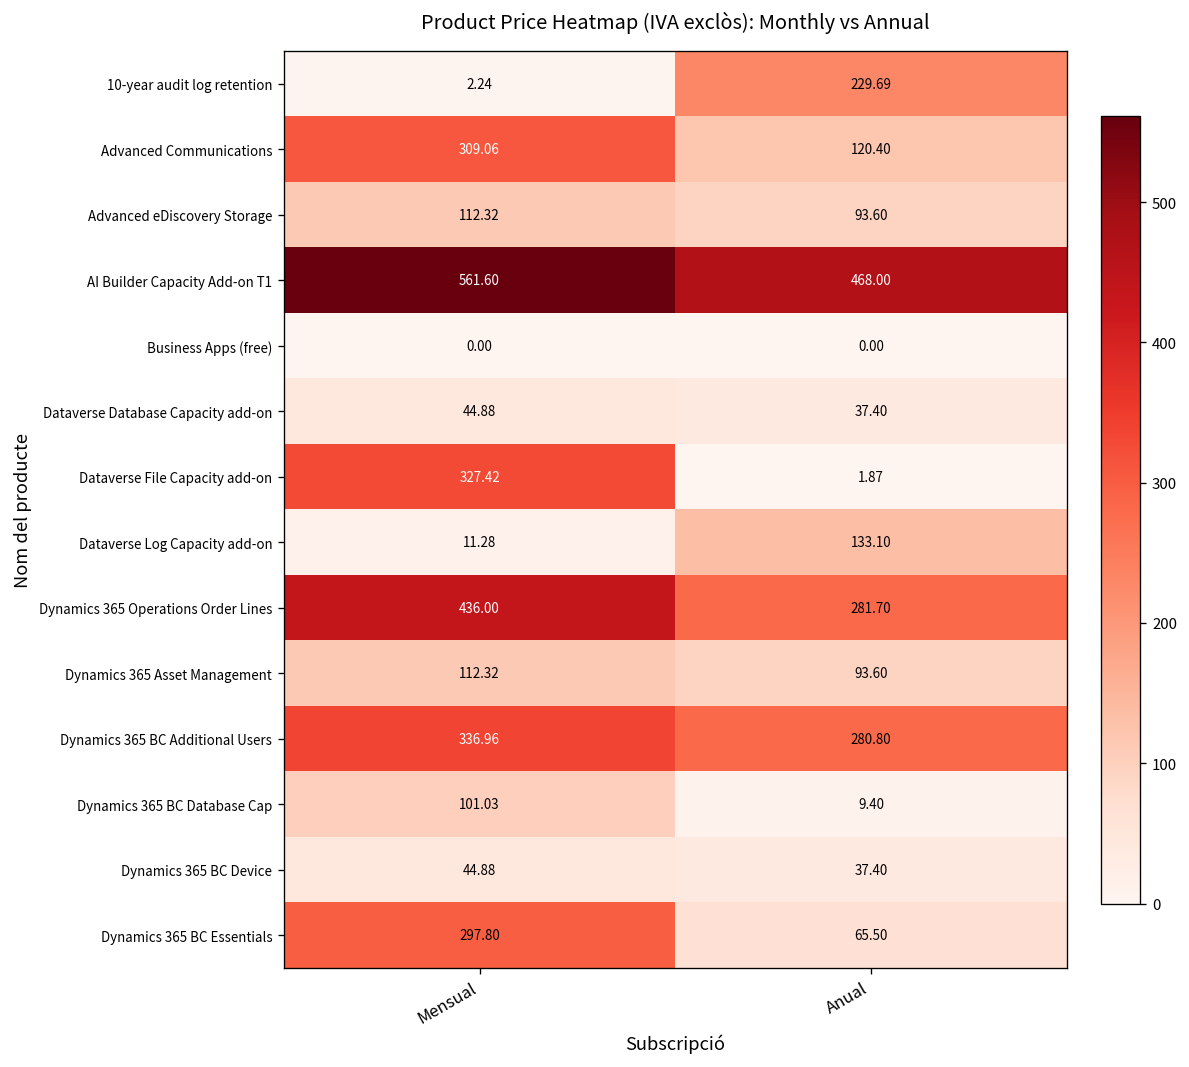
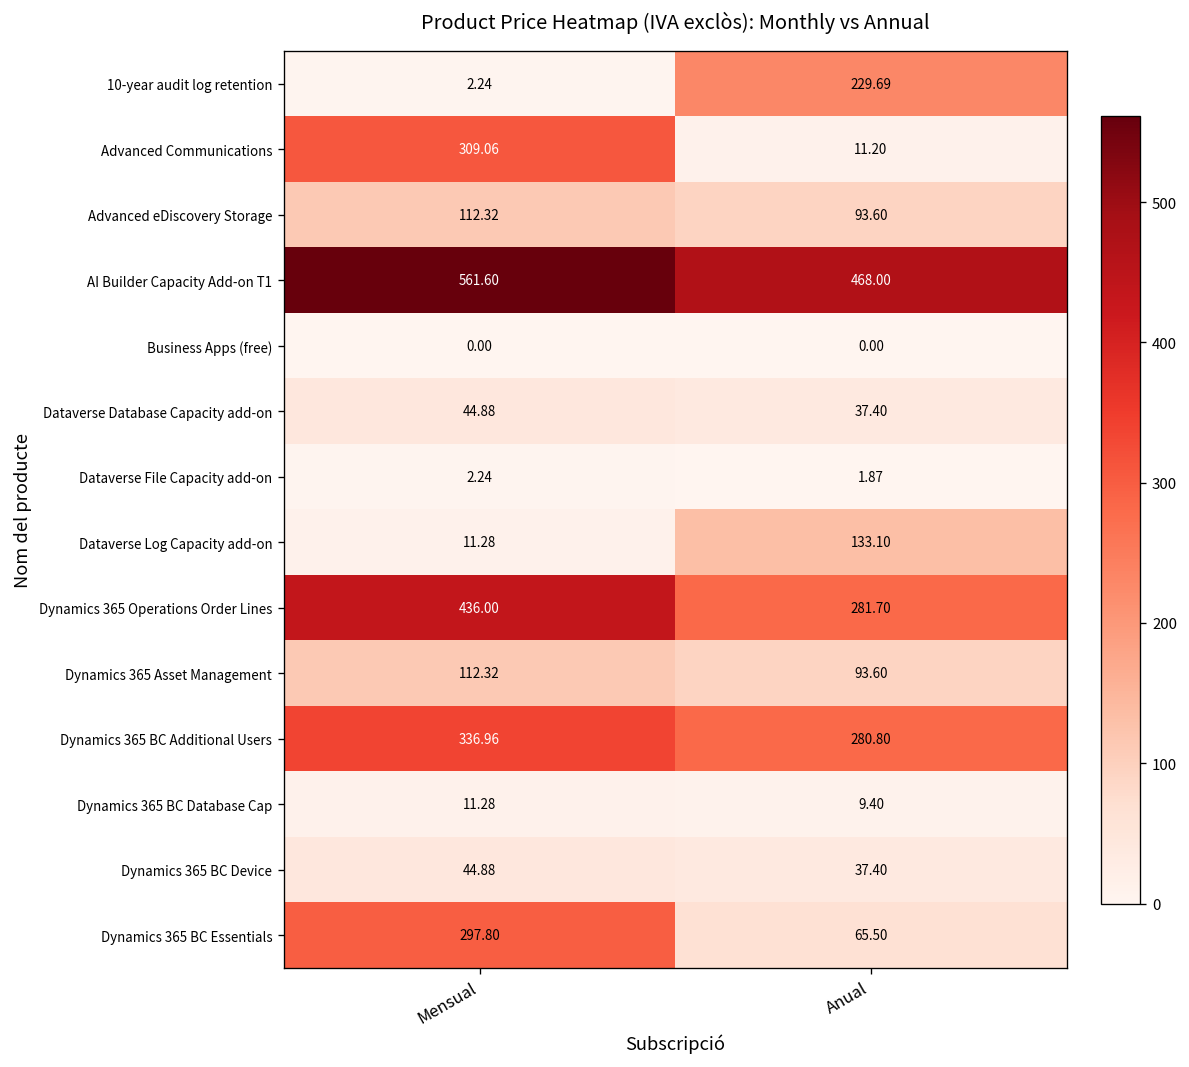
Advanced Communications, Anual: 120.40 -> 11.20
Dataverse File Capacity add-on, Mensual: 327.42 -> 2.24
Dynamics 365 BC Database Cap, Mensual: 101.03 -> 11.28
